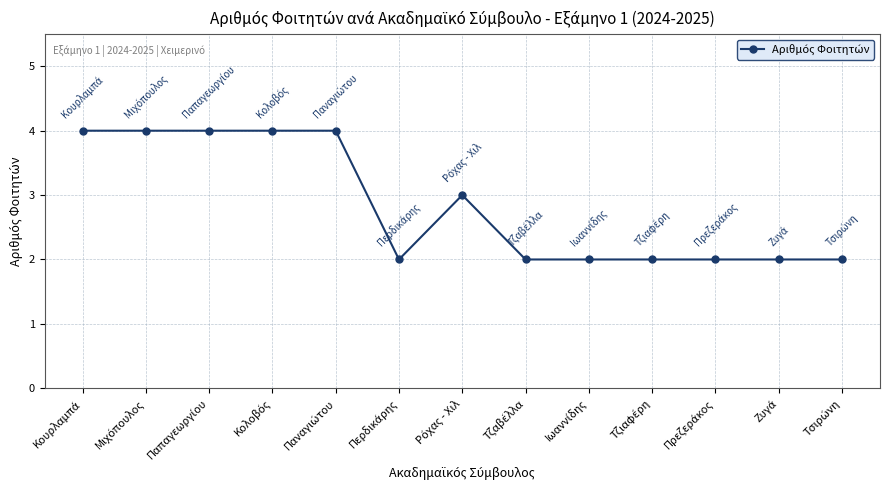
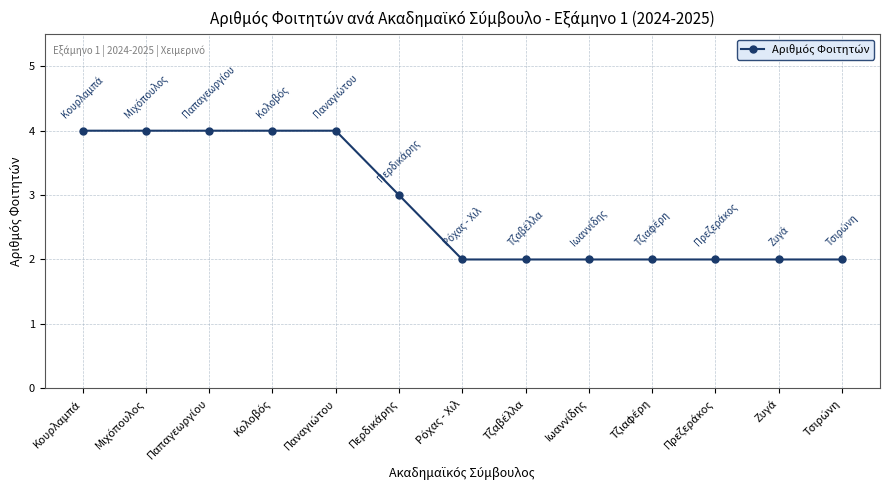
Περδικάρης: 2 -> 3
Ρόχας - Χιλ: 3 -> 2
